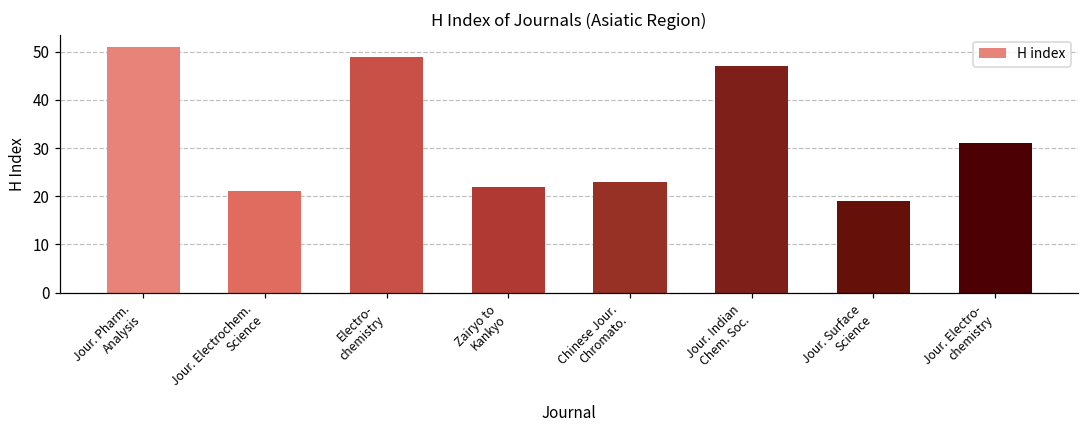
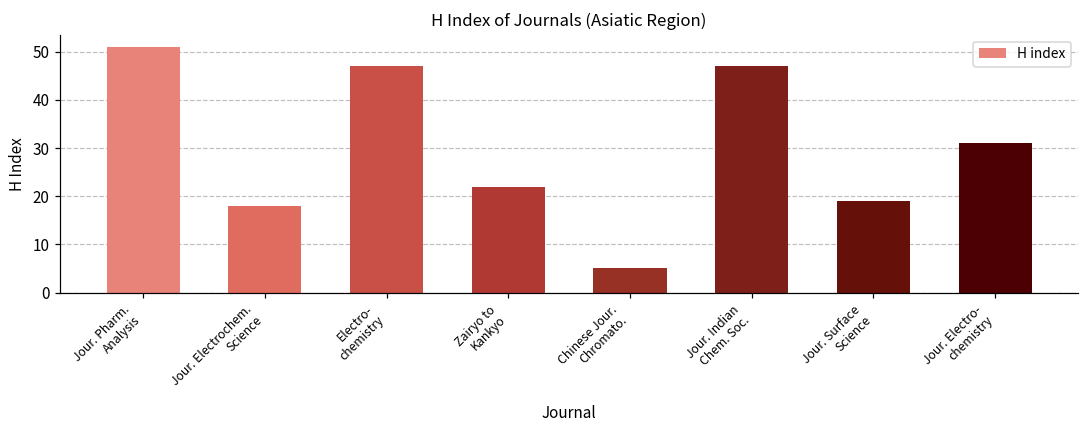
Jour. Electrochem. Science: 21 -> 18
Electro- chemistry: 49 -> 47
Chinese Jour. Chromato.: 23 -> 5
